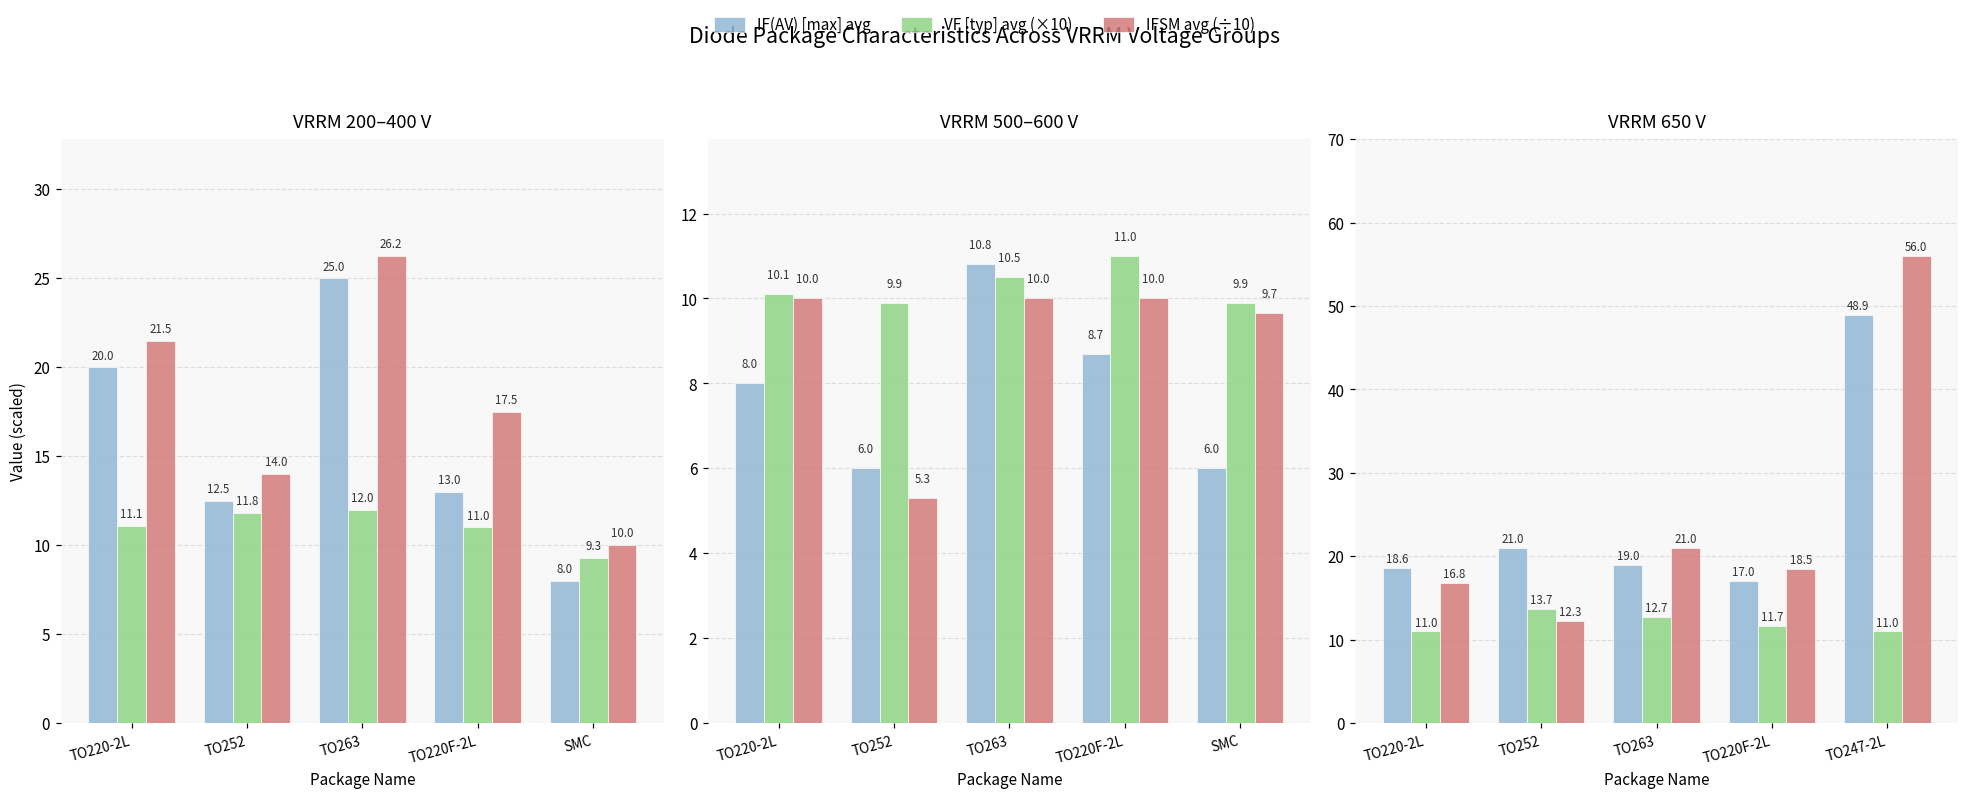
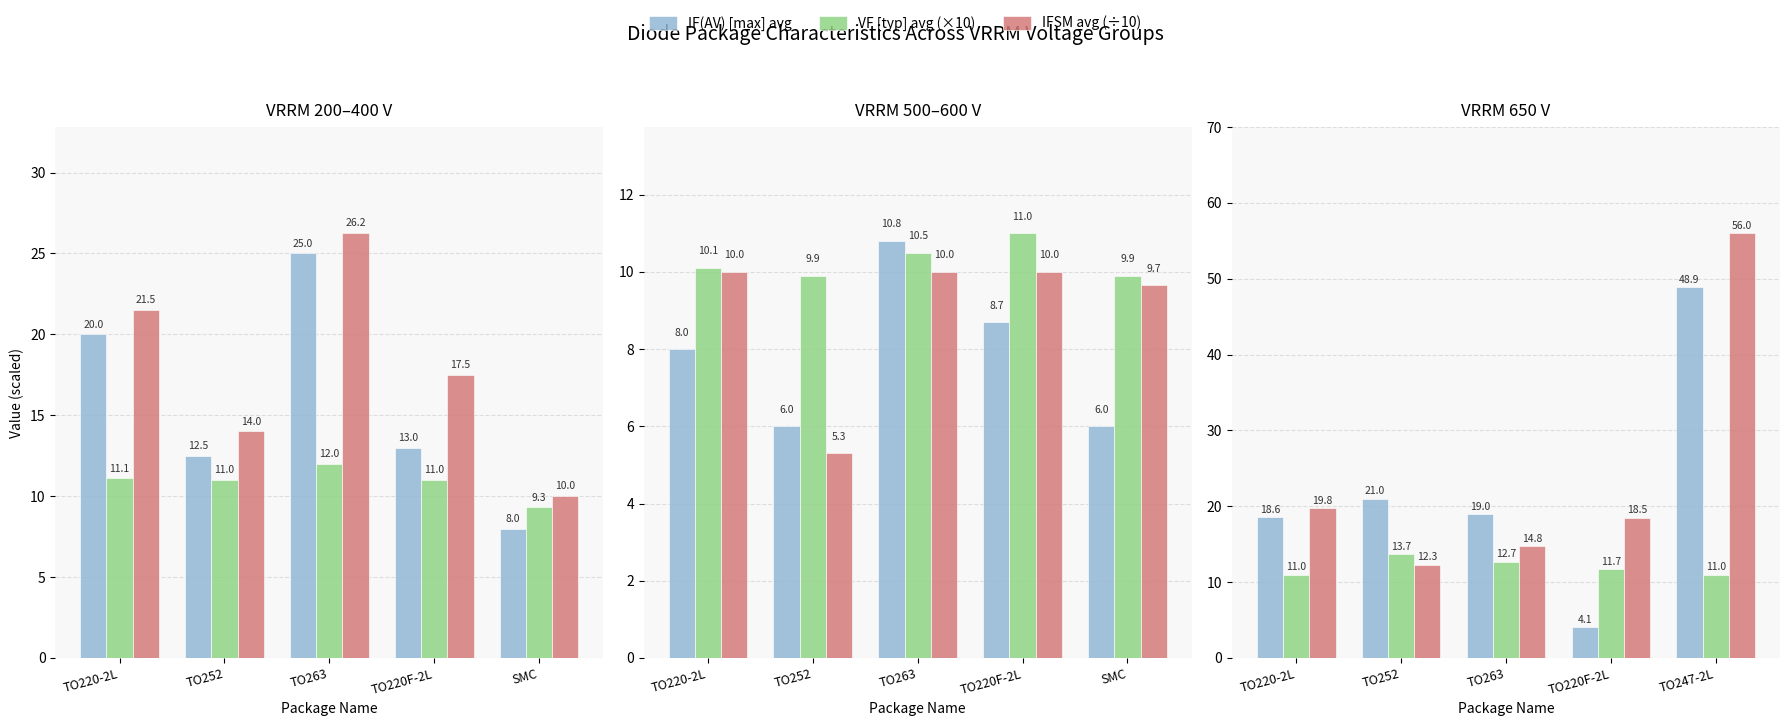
VRRM 200–400 V, VF [typ] avg (×10), TO252: 11.8 -> 11.0
VRRM 650 V, IFSM avg (÷10), TO220-2L: 16.8 -> 19.8
VRRM 650 V, IFSM avg (÷10), TO263: 21.0 -> 14.8
VRRM 650 V, IF(AV) [max] avg, TO220F-2L: 17.0 -> 4.1
